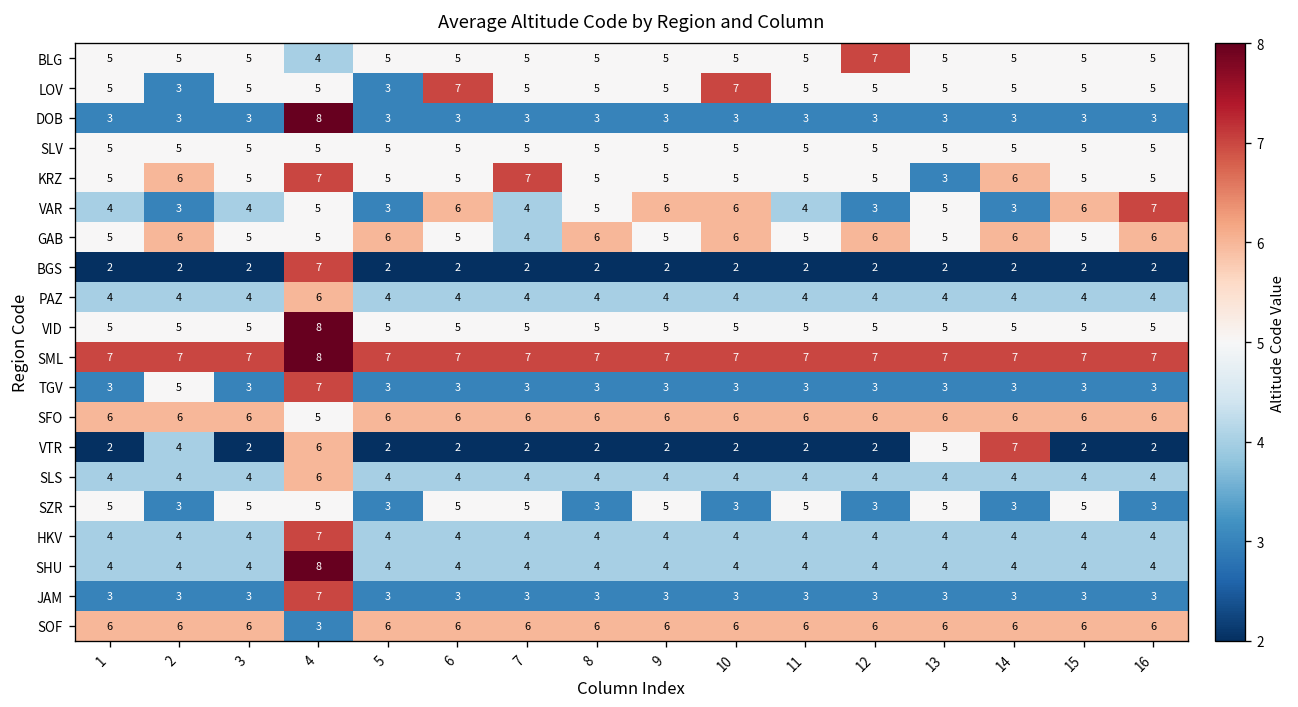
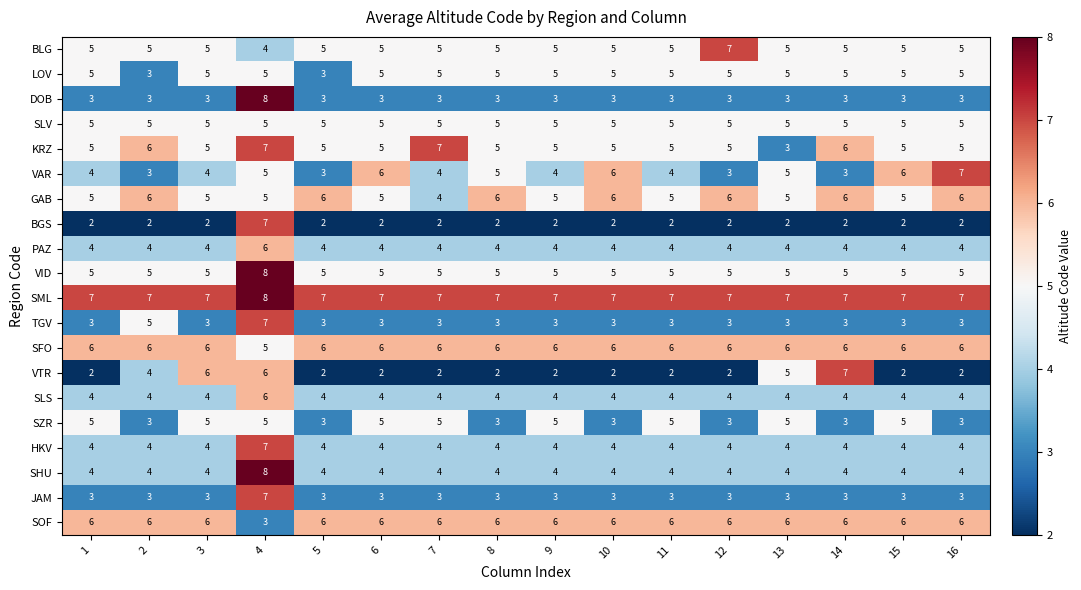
LOV, 6: 7 -> 5
LOV, 10: 7 -> 5
VAR, 9: 6 -> 4
VTR, 3: 2 -> 6
